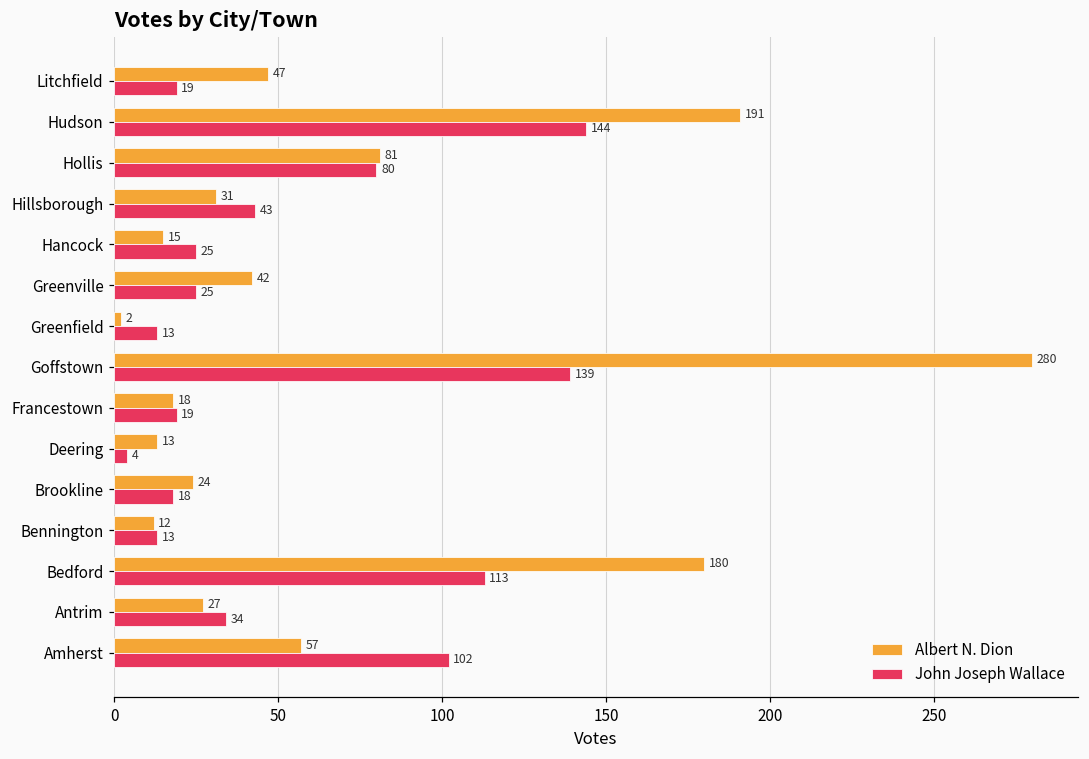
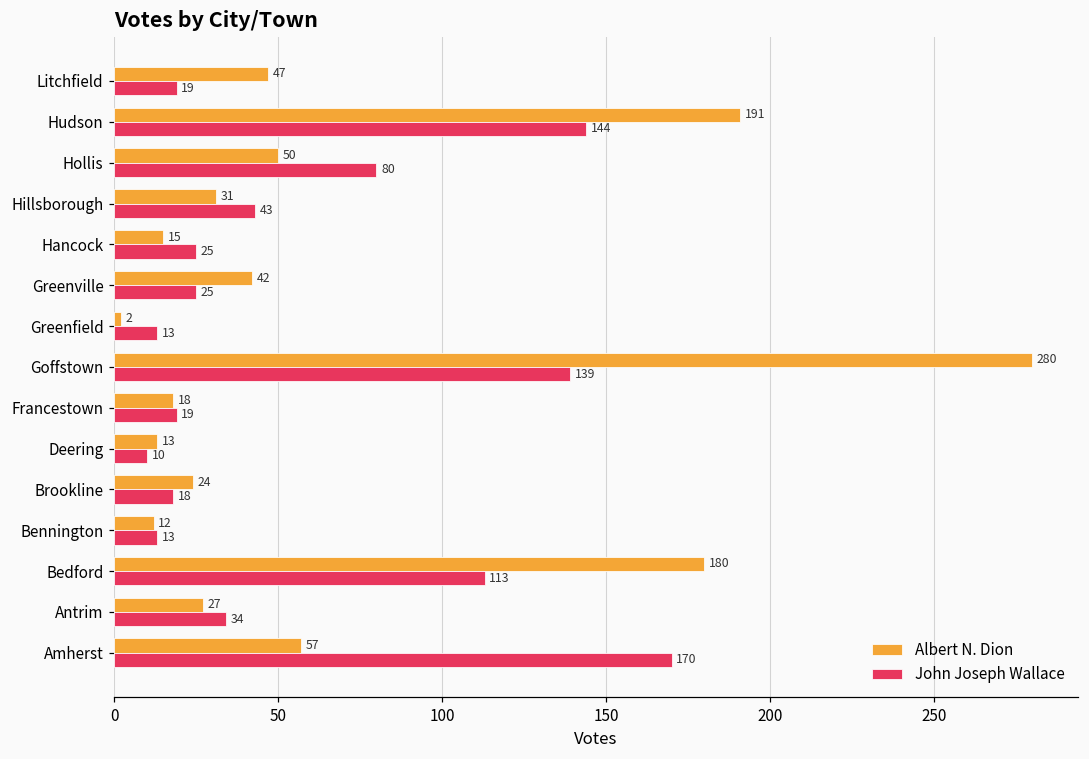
Albert N. Dion, Hollis: 81 -> 50
John Joseph Wallace, Deering: 4 -> 10
John Joseph Wallace, Amherst: 102 -> 170
